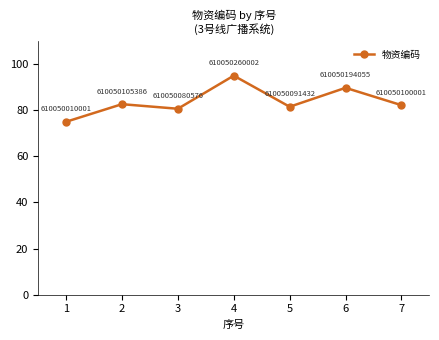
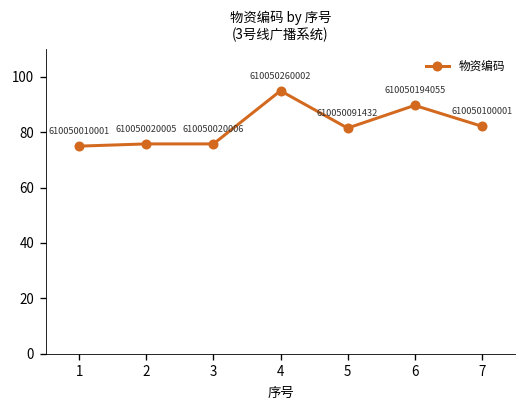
2: 610050105386 -> 610050020005
3: 610050080576 -> 610050020006
